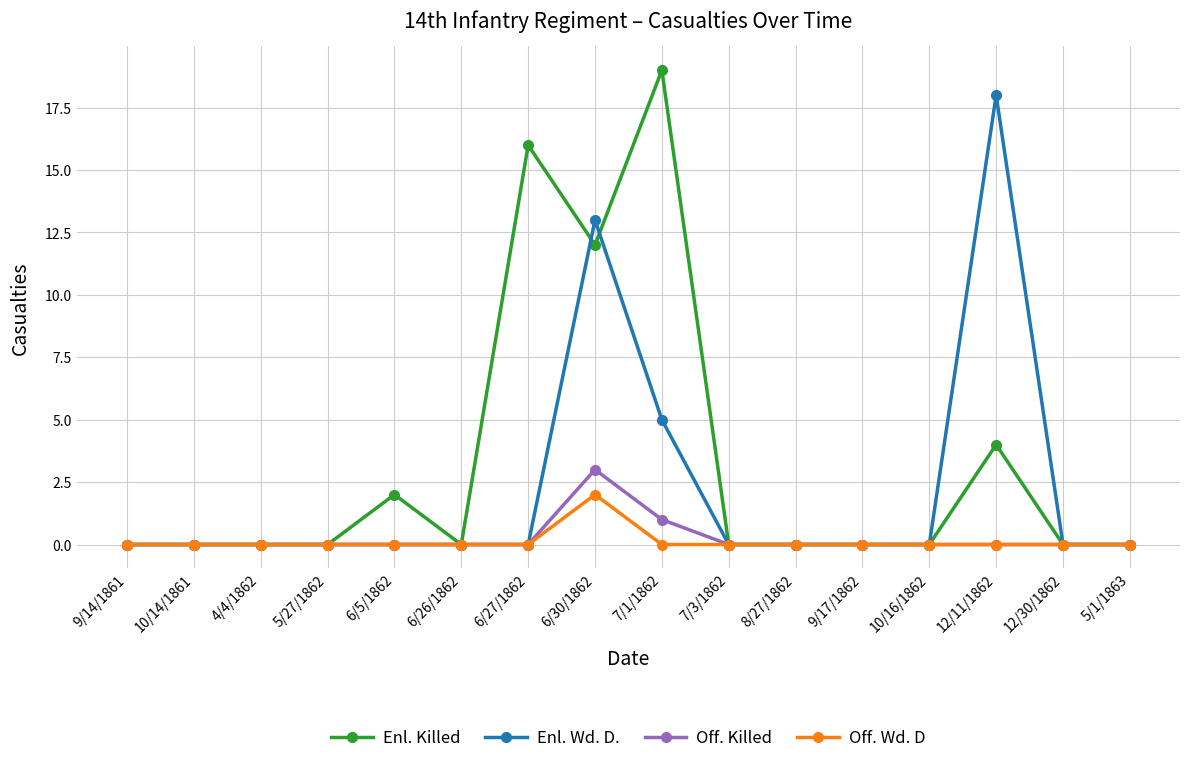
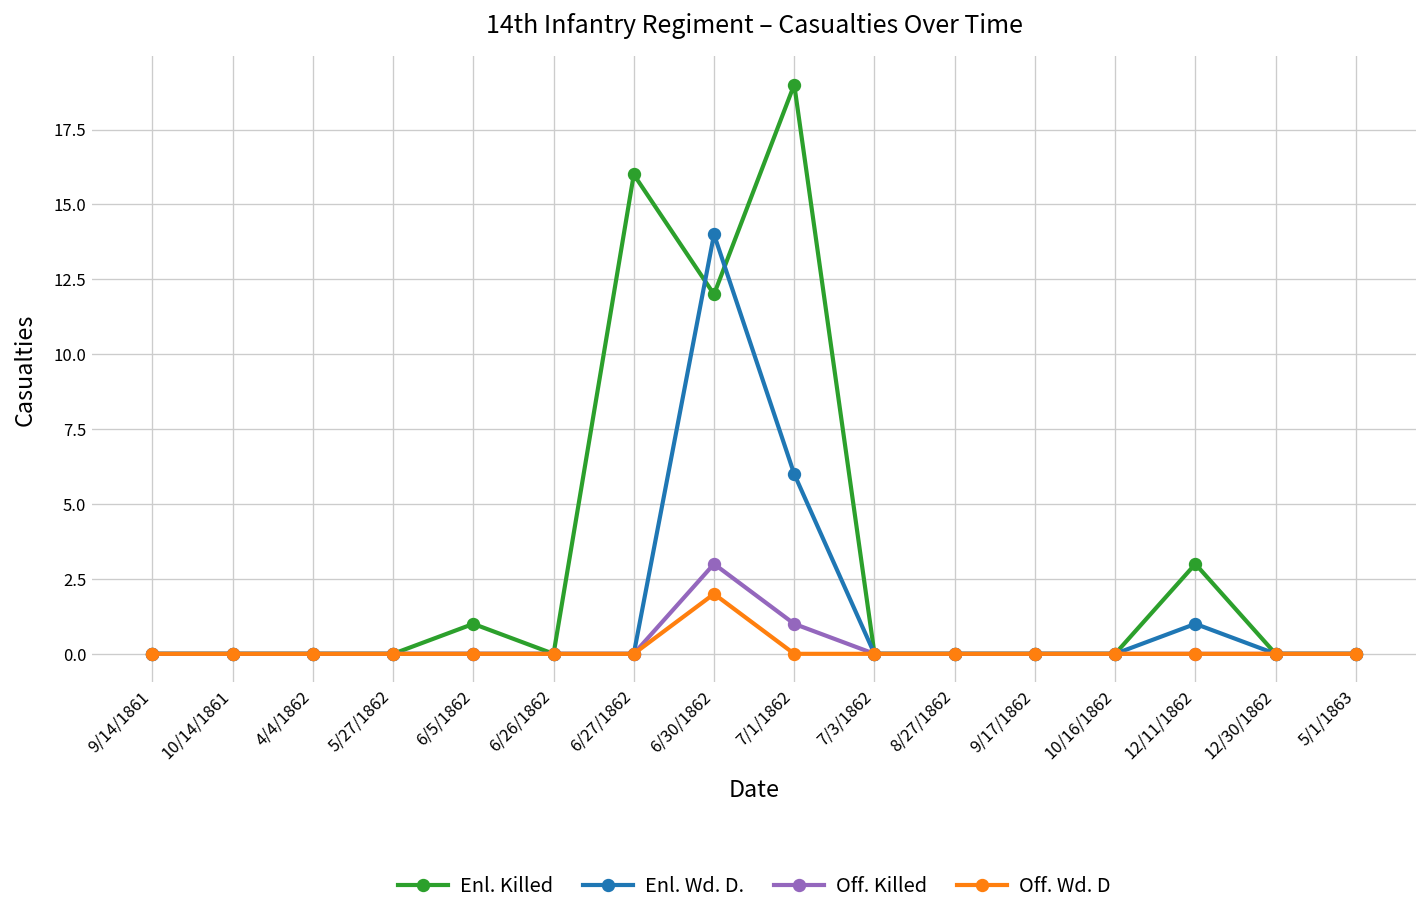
Enl. Killed, 6/5/1862: 2 -> 1
Enl. Wd. D., 6/30/1862: 13 -> 14
Enl. Wd. D., 7/1/1862: 5 -> 6
Enl. Killed, 12/11/1862: 4 -> 3
Enl. Wd. D., 12/11/1862: 18 -> 1
